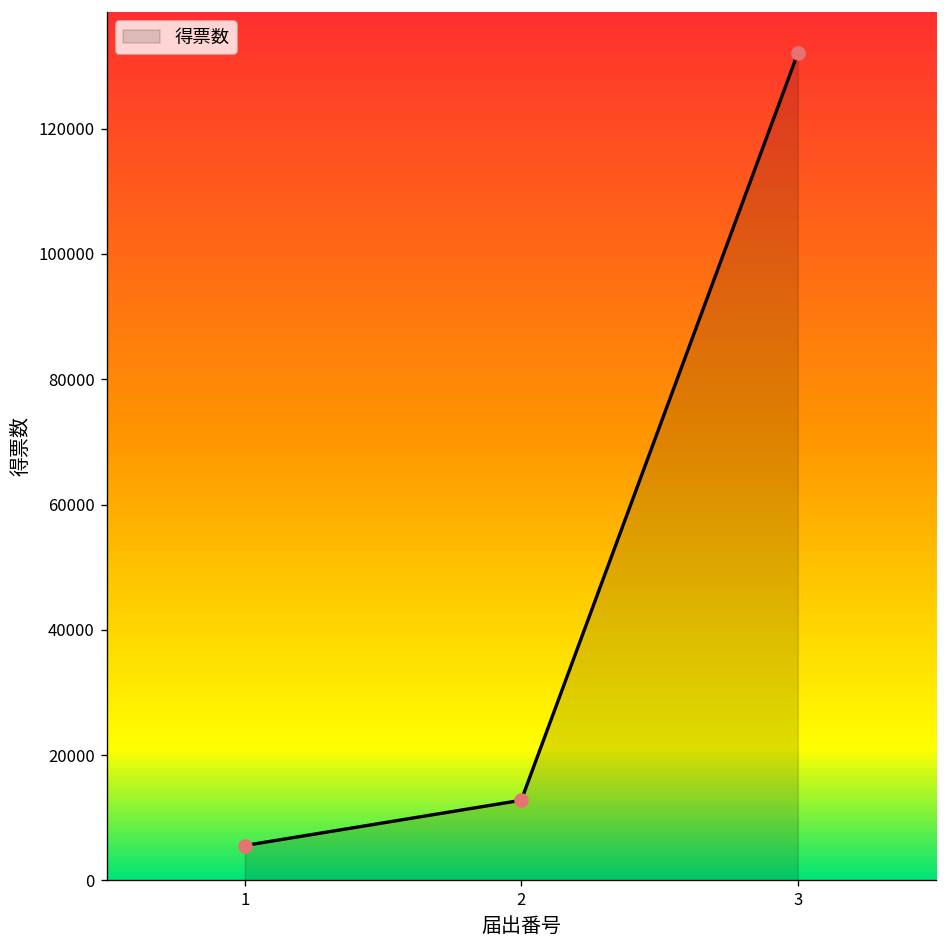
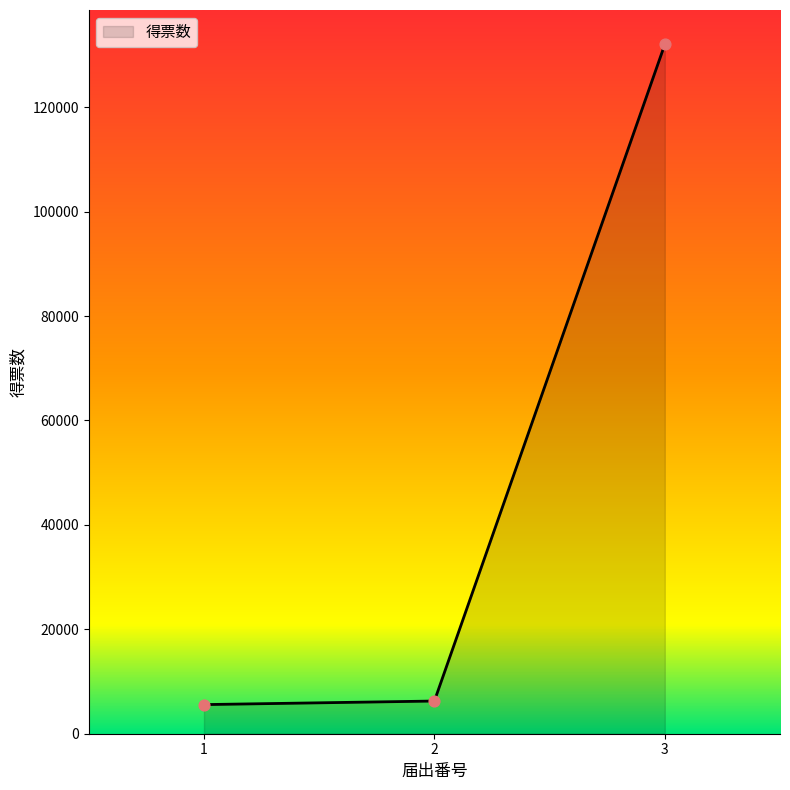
2: 13000 -> 6000
